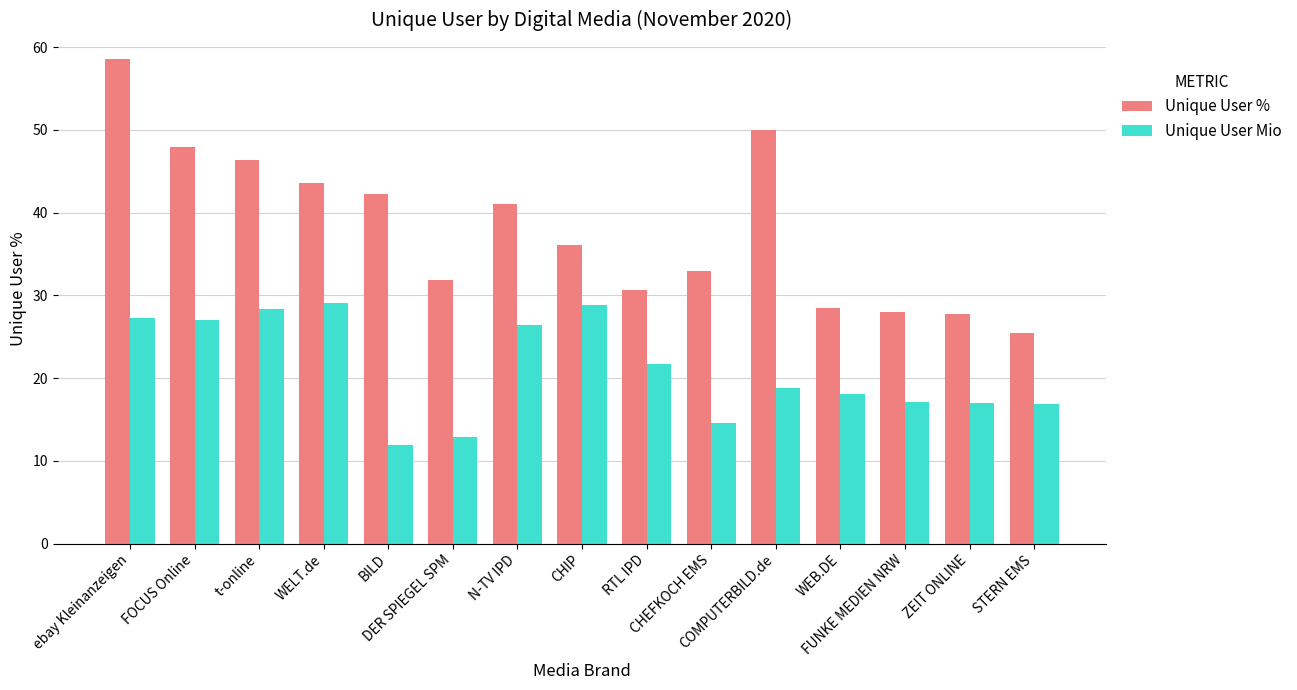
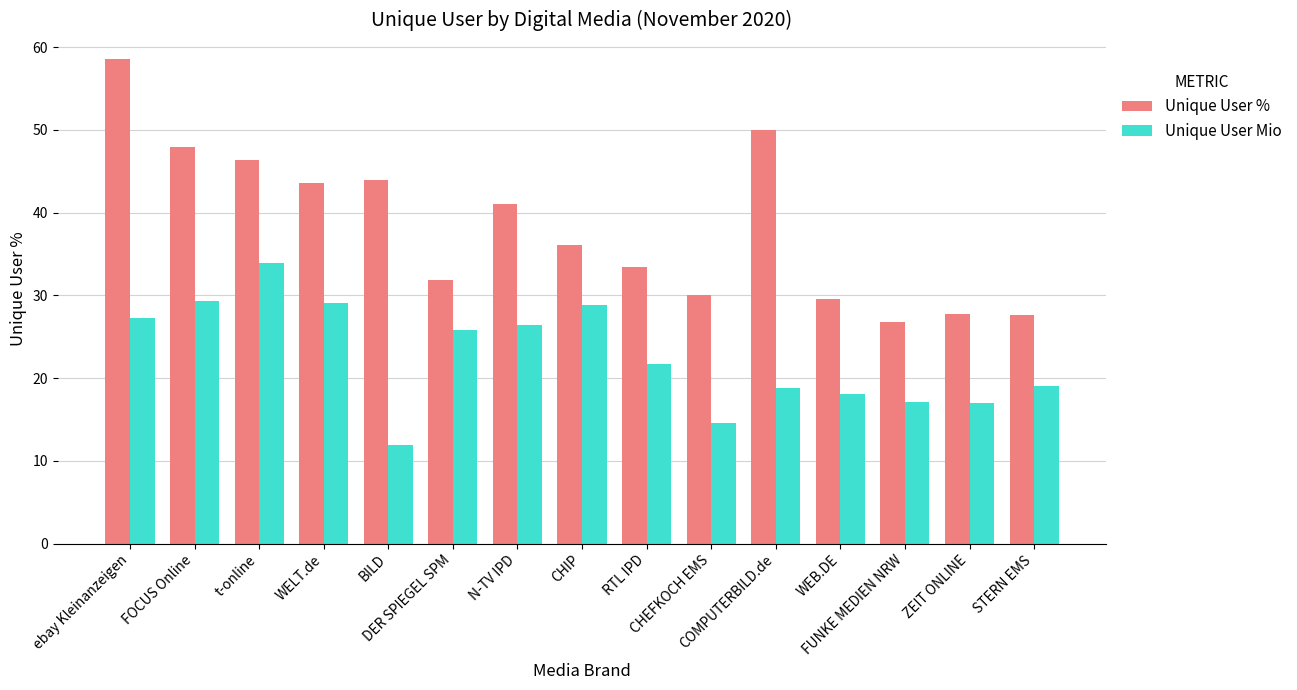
Unique User Mio, FOCUS Online: 27 -> 29
Unique User Mio, t-online: 28 -> 34
Unique User %, BILD: 42 -> 44
Unique User Mio, DER SPIEGEL SPM: 13 -> 26
Unique User %, RTL IPD: 31 -> 33
Unique User %, CHEFKOCH EMS: 33 -> 30
Unique User %, WEB.DE: 29 -> 30
Unique User %, FUNKE MEDIEN NRW: 28 -> 27
Unique User %, STERN EMS: 25 -> 28
Unique User Mio, STERN EMS: 17 -> 19
